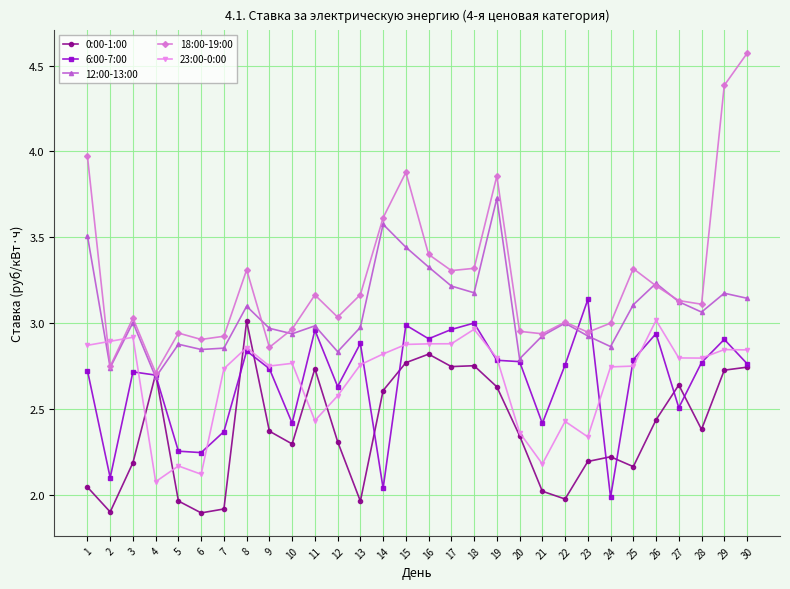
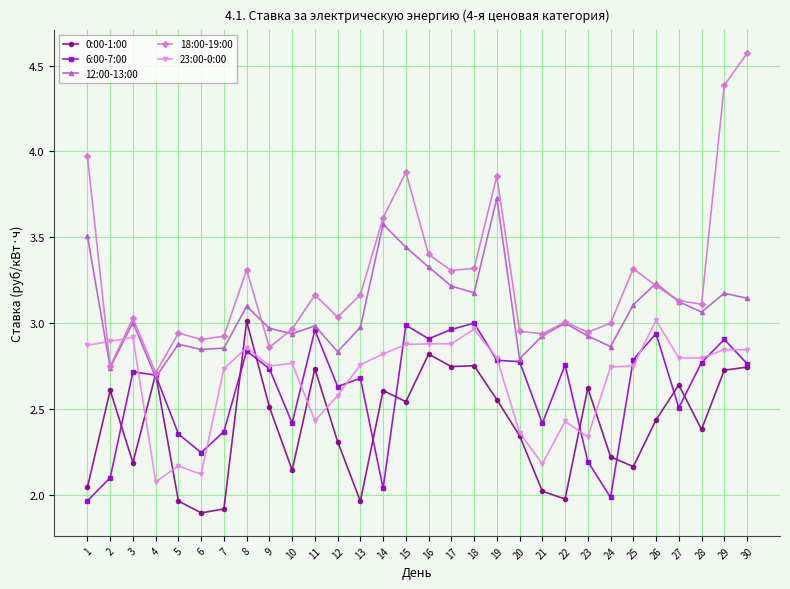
6:00-7:00, 1: 2.72 -> 1.97
0:00-1:00, 2: 1.90 -> 2.61
6:00-7:00, 5: 2.25 -> 2.35
0:00-1:00, 9: 2.37 -> 2.51
0:00-1:00, 10: 2.30 -> 2.14
6:00-7:00, 13: 2.88 -> 2.68
0:00-1:00, 15: 2.77 -> 2.54
0:00-1:00, 19: 2.63 -> 2.55
0:00-1:00, 23: 2.19 -> 2.62
6:00-7:00, 23: 3.14 -> 2.19
